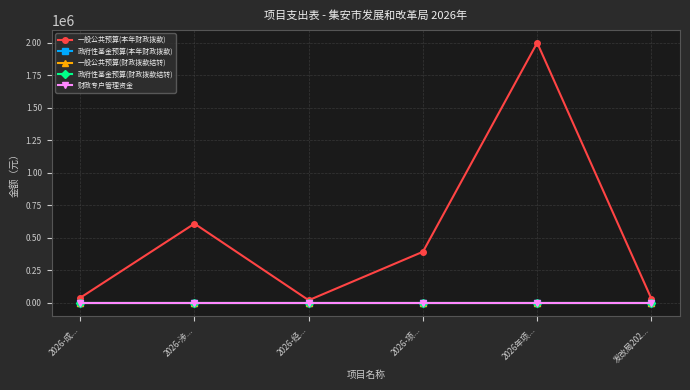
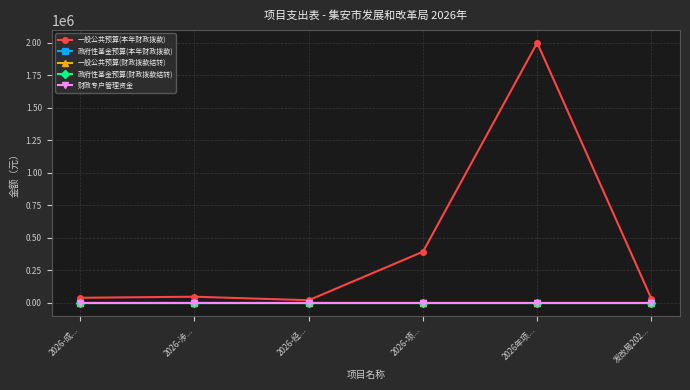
一般公共预算(本年财政拨款), 2026-涉...: 610000 -> 50000
